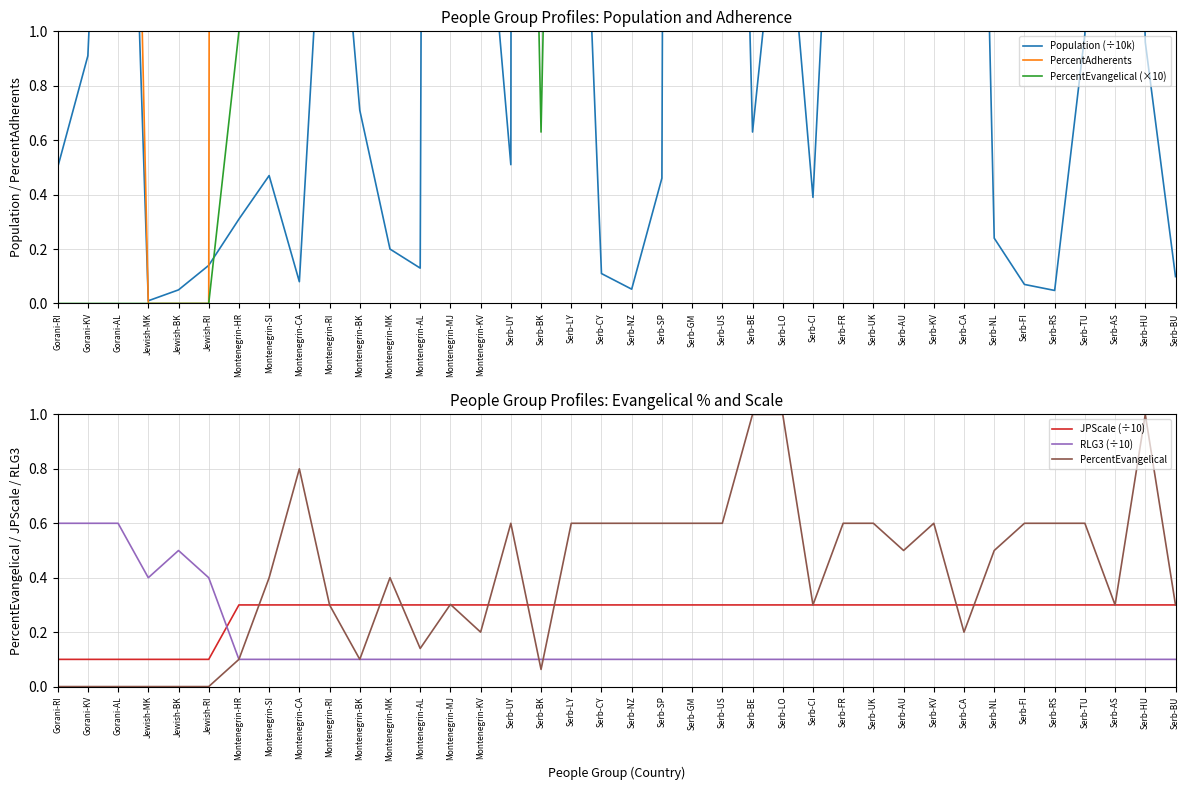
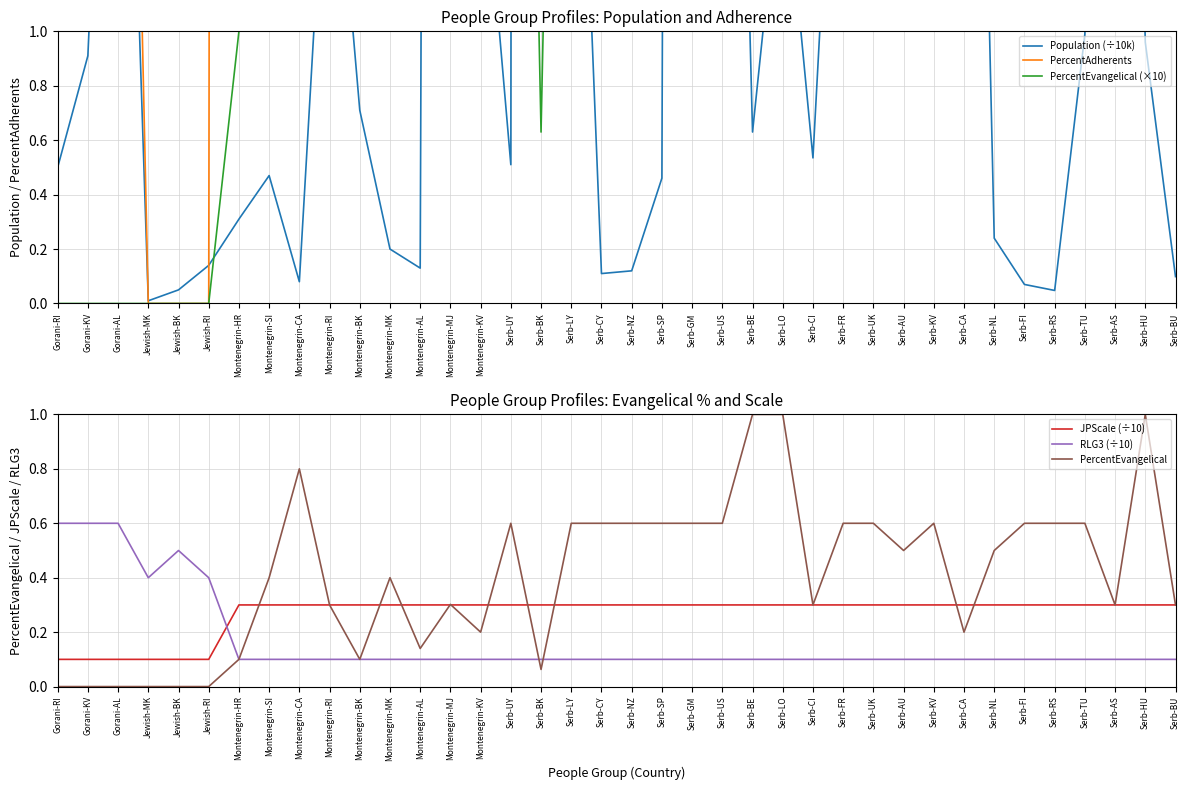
People Group Profiles: Population and Adherence, Population (÷10k), Serb-NZ: 0.05 -> 0.12
People Group Profiles: Population and Adherence, Population (÷10k), Serb-CI: 0.39 -> 0.53
